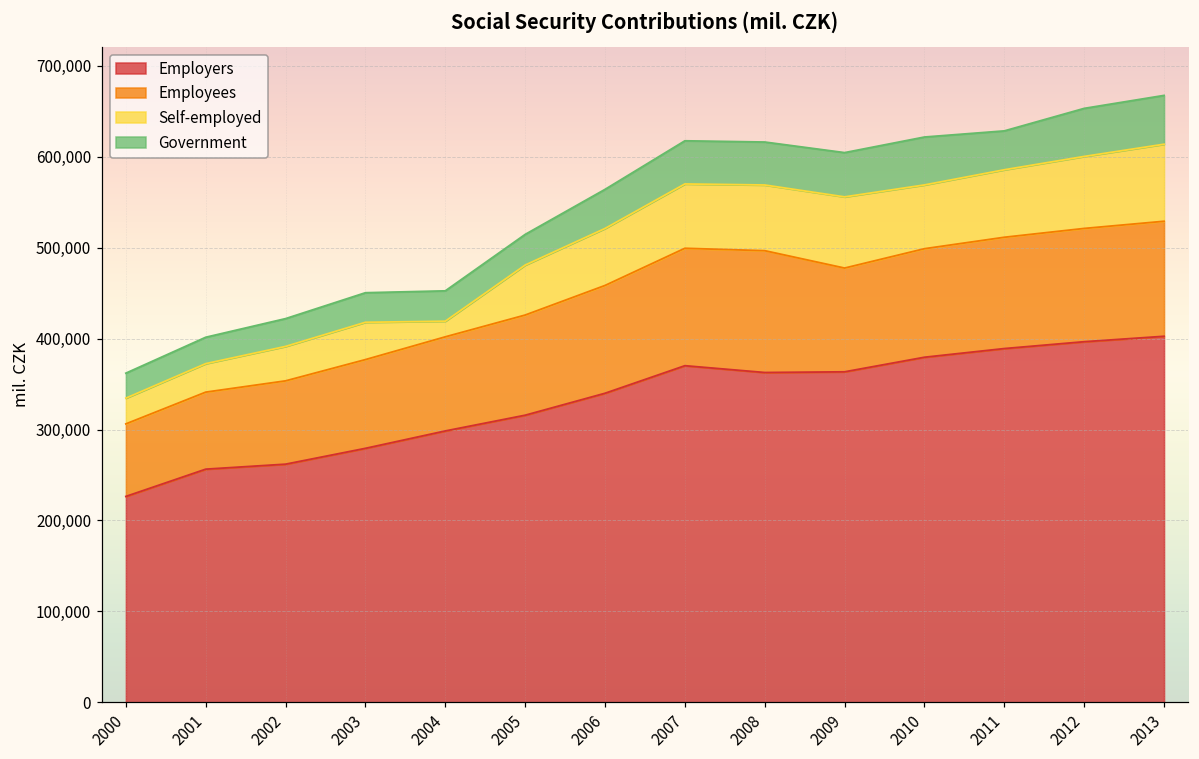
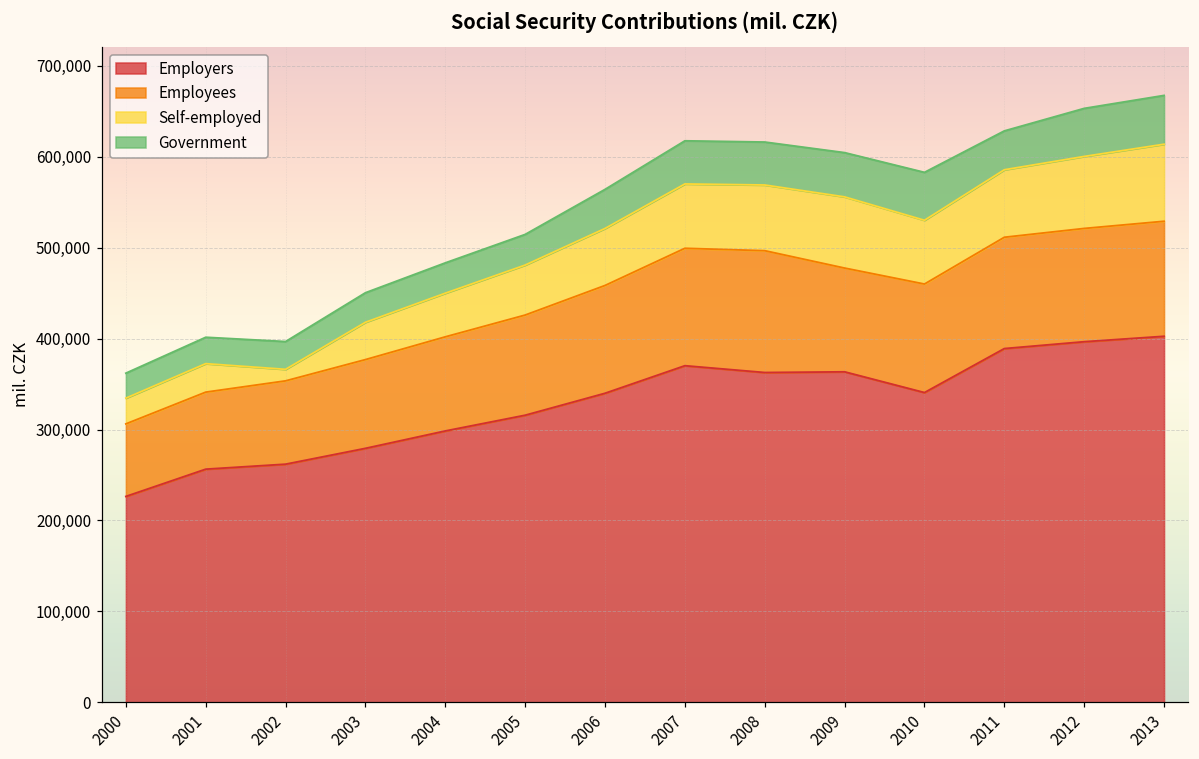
Self-employed, 2002: 40,000 -> 10,000
Self-employed, 2004: 20,000 -> 50,000
Employers, 2010: 380,000 -> 340,000
